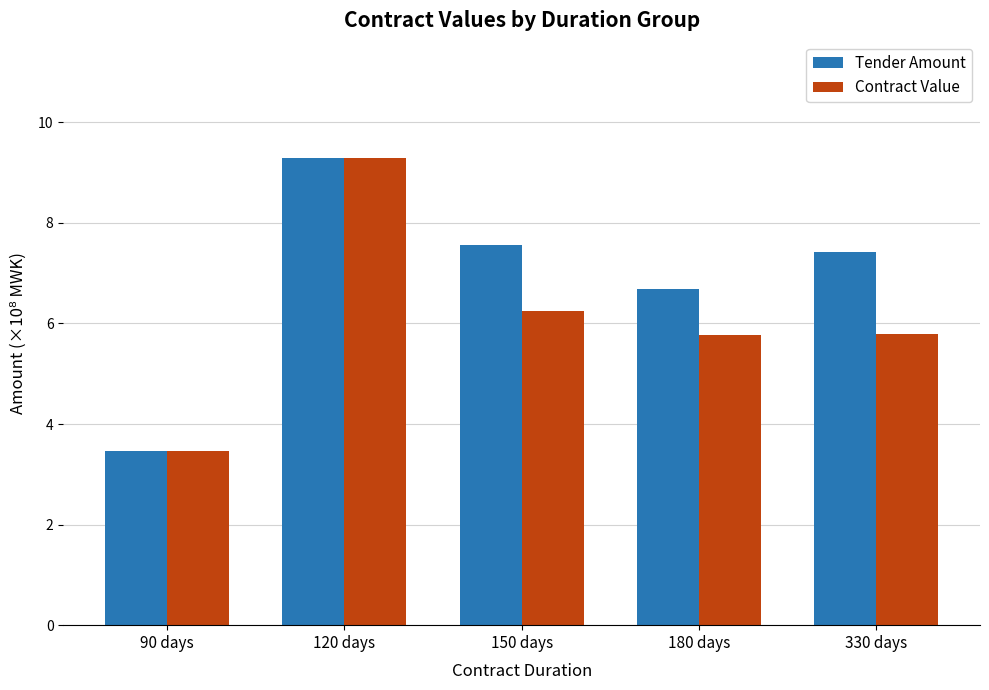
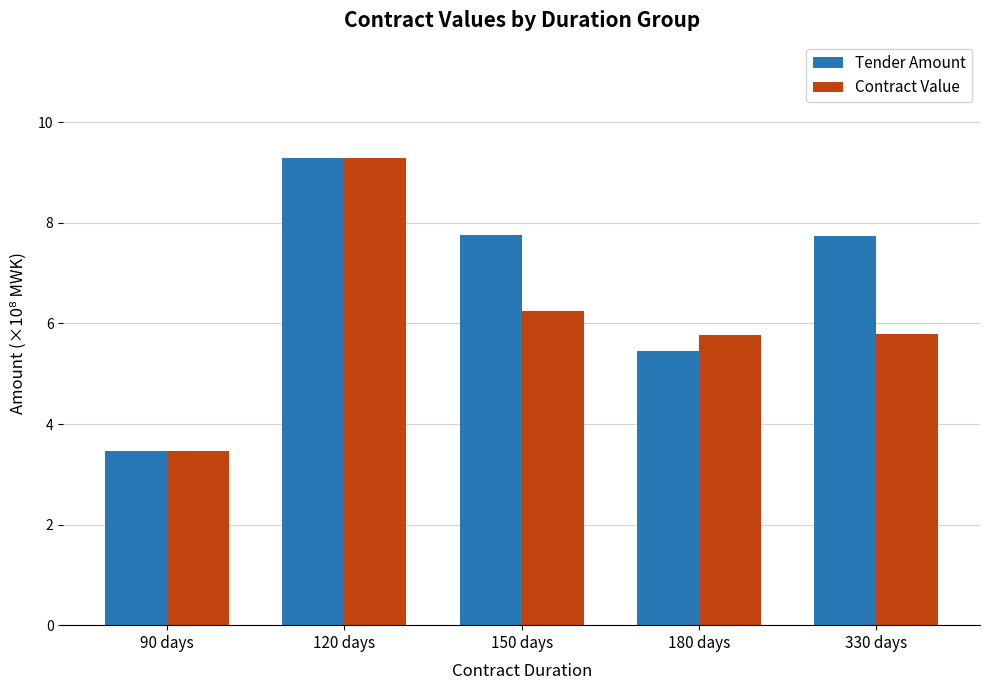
Tender Amount, 150 days: 7.6 -> 7.8
Tender Amount, 180 days: 6.7 -> 5.5
Tender Amount, 330 days: 7.4 -> 7.7
